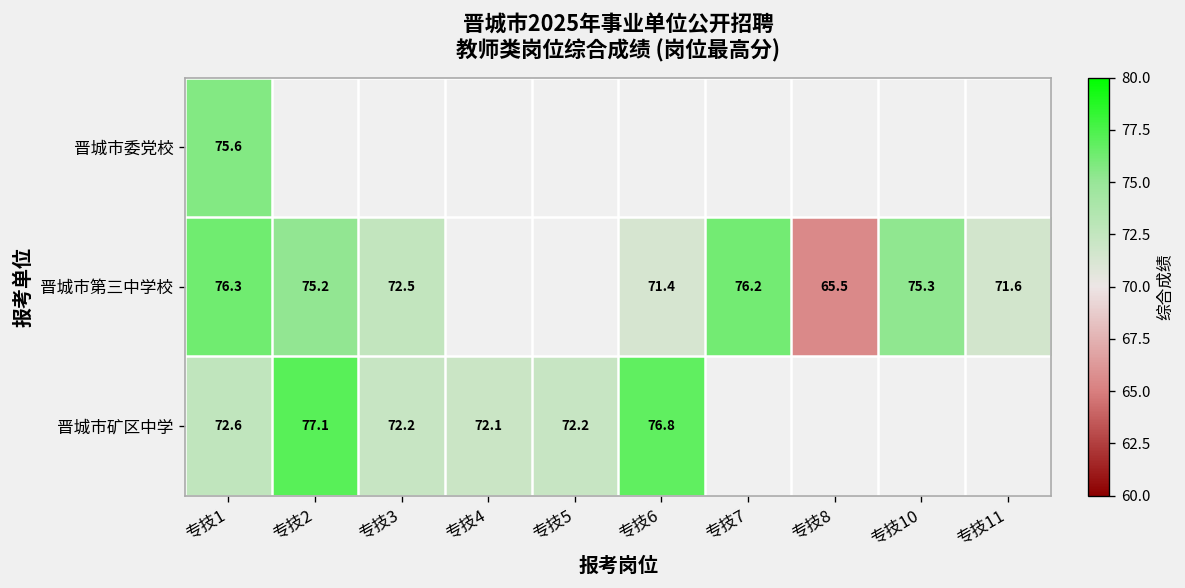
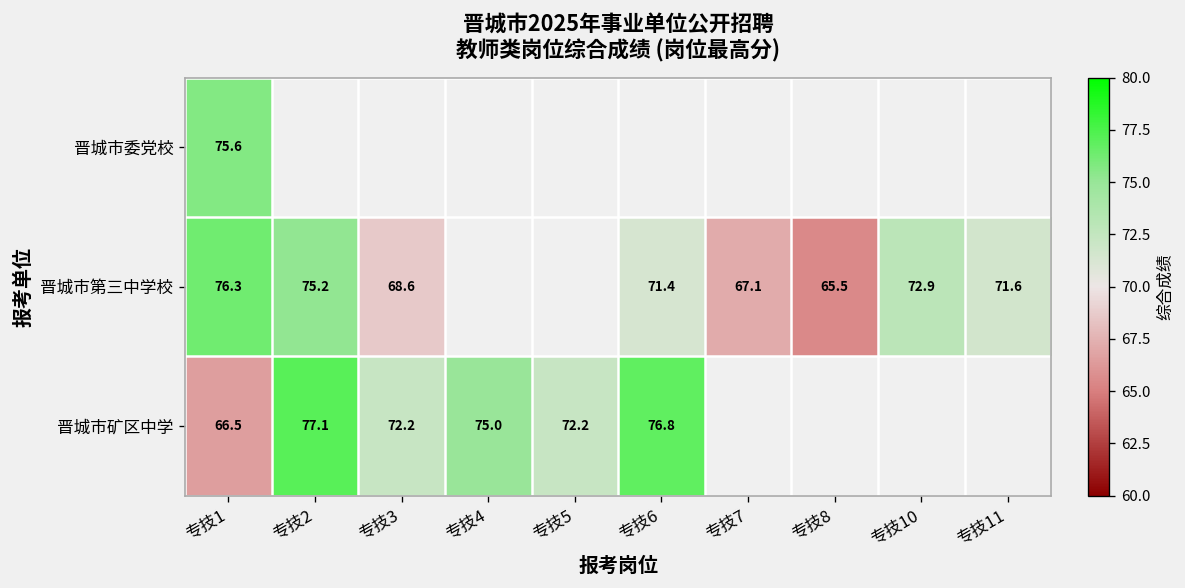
晋城市第三中学校, 专技3: 72.5 -> 68.6
晋城市第三中学校, 专技7: 76.2 -> 67.1
晋城市第三中学校, 专技10: 75.3 -> 72.9
晋城市矿区中学, 专技1: 72.6 -> 66.5
晋城市矿区中学, 专技4: 72.1 -> 75.0
